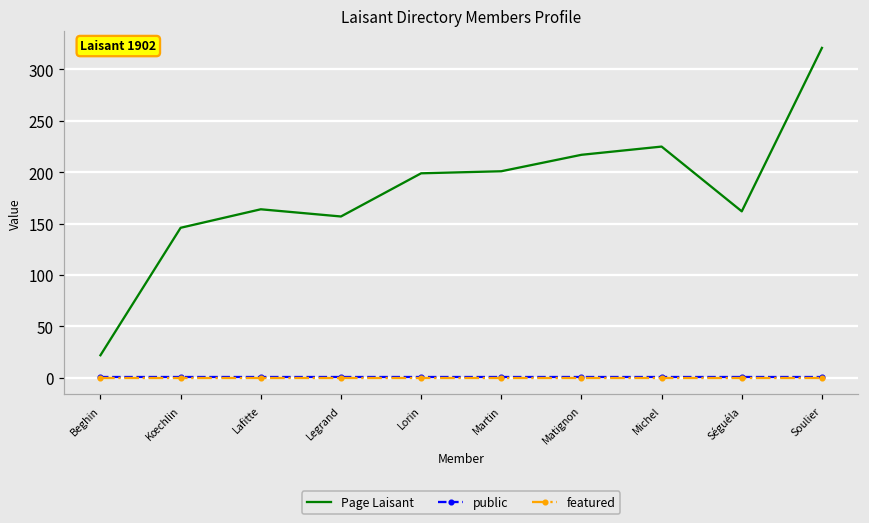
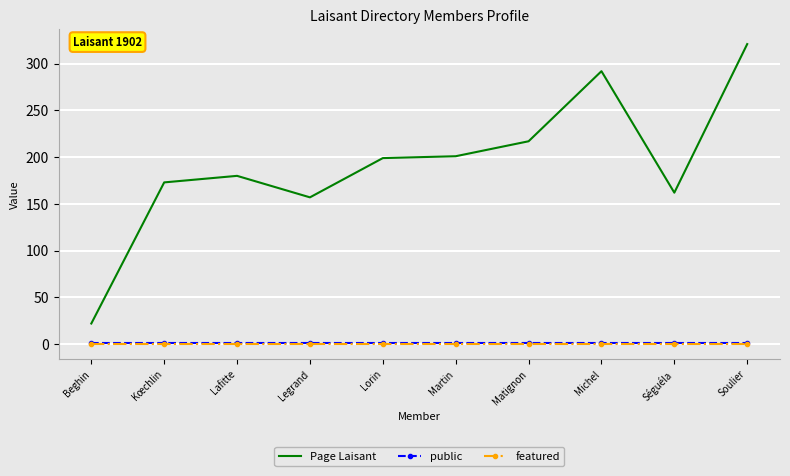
Page Laisant, Kœchlin: 150 -> 170
Page Laisant, Lafitte: 160 -> 180
Page Laisant, Michel: 230 -> 290
